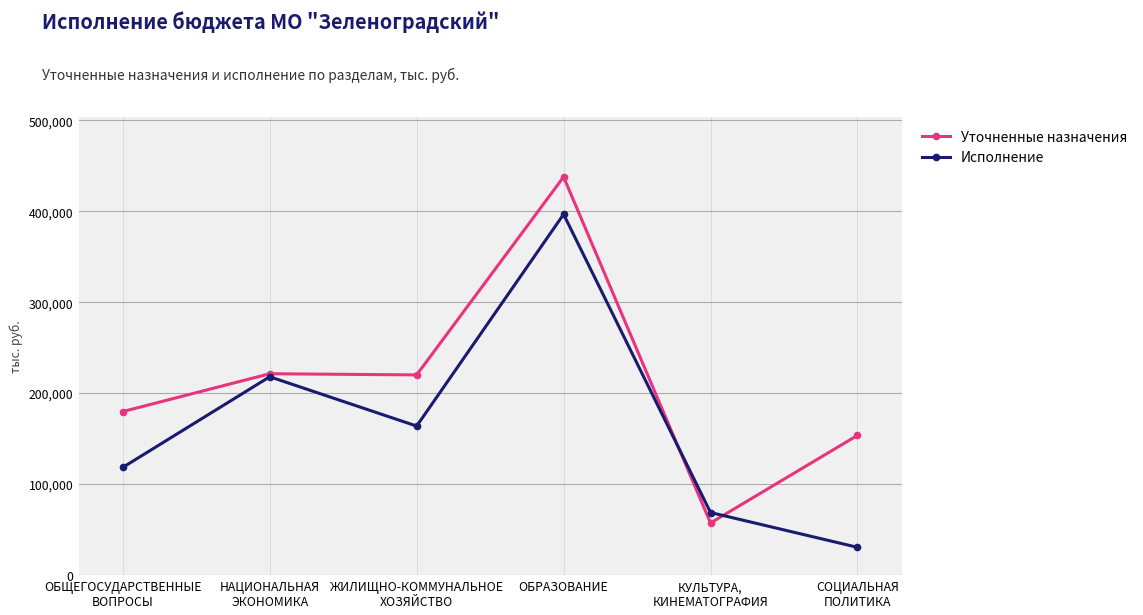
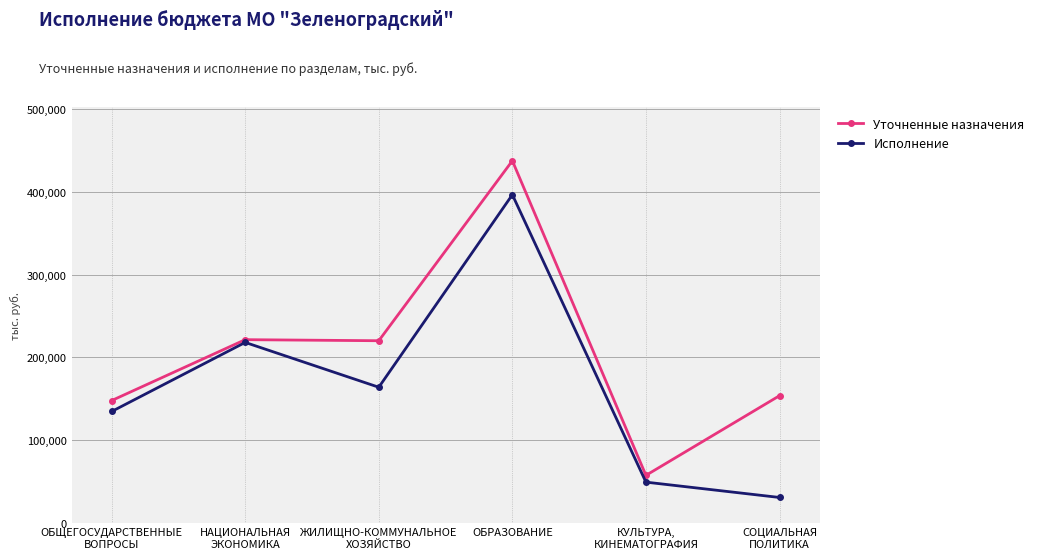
Уточненные назначения, ОБЩЕГОСУДАРСТВЕННЫЕ ВОПРОСЫ: 180,000 -> 150,000
Исполнение, ОБЩЕГОСУДАРСТВЕННЫЕ ВОПРОСЫ: 120,000 -> 130,000
Исполнение, КУЛЬТУРА, КИНЕМАТОГРАФИЯ: 70,000 -> 50,000
